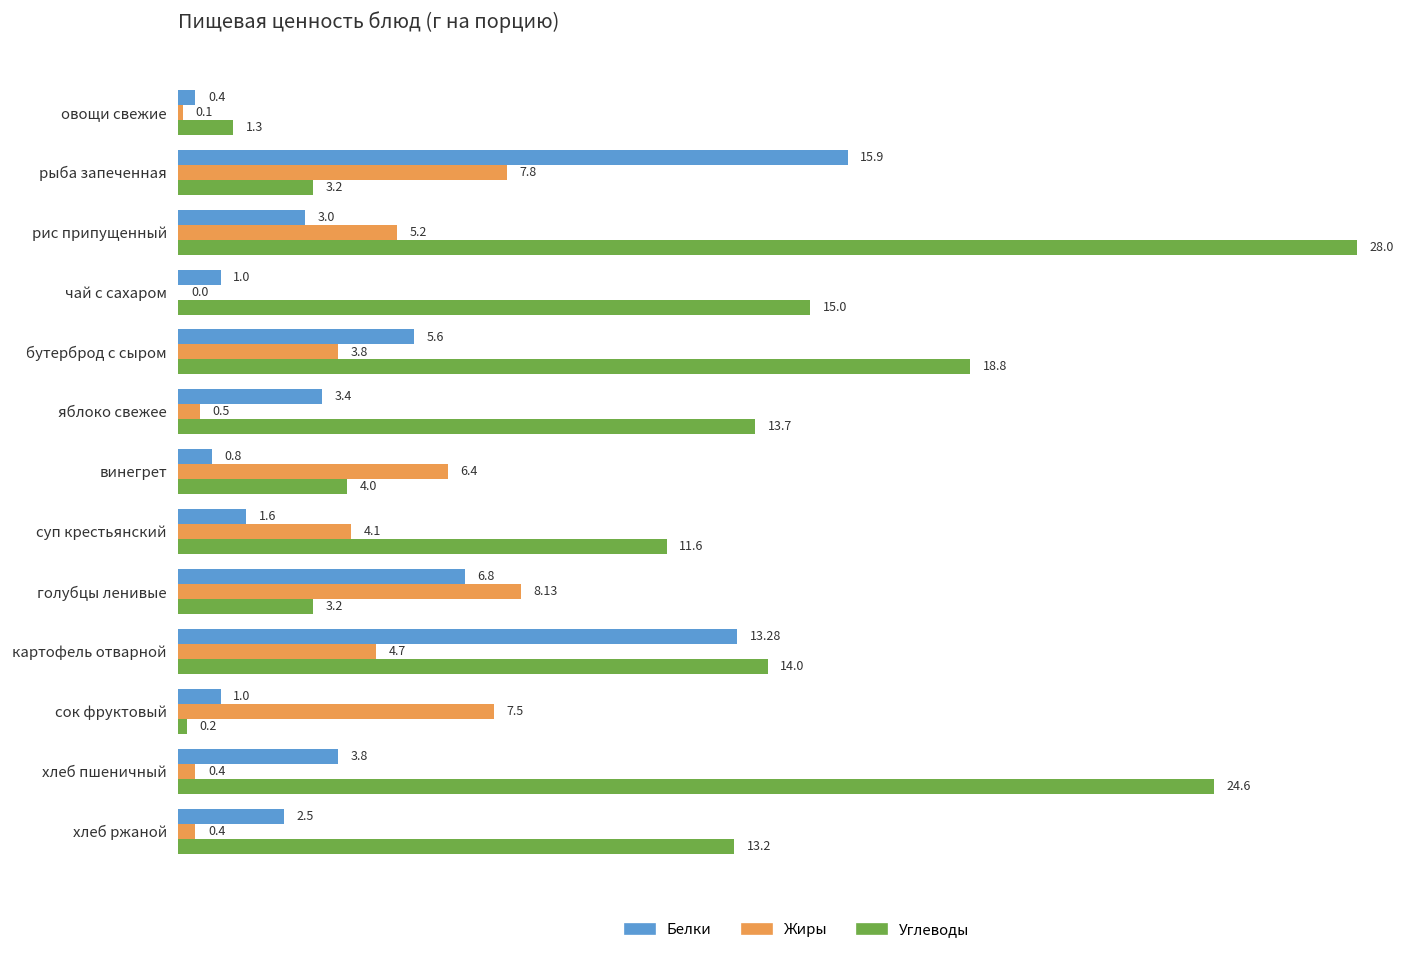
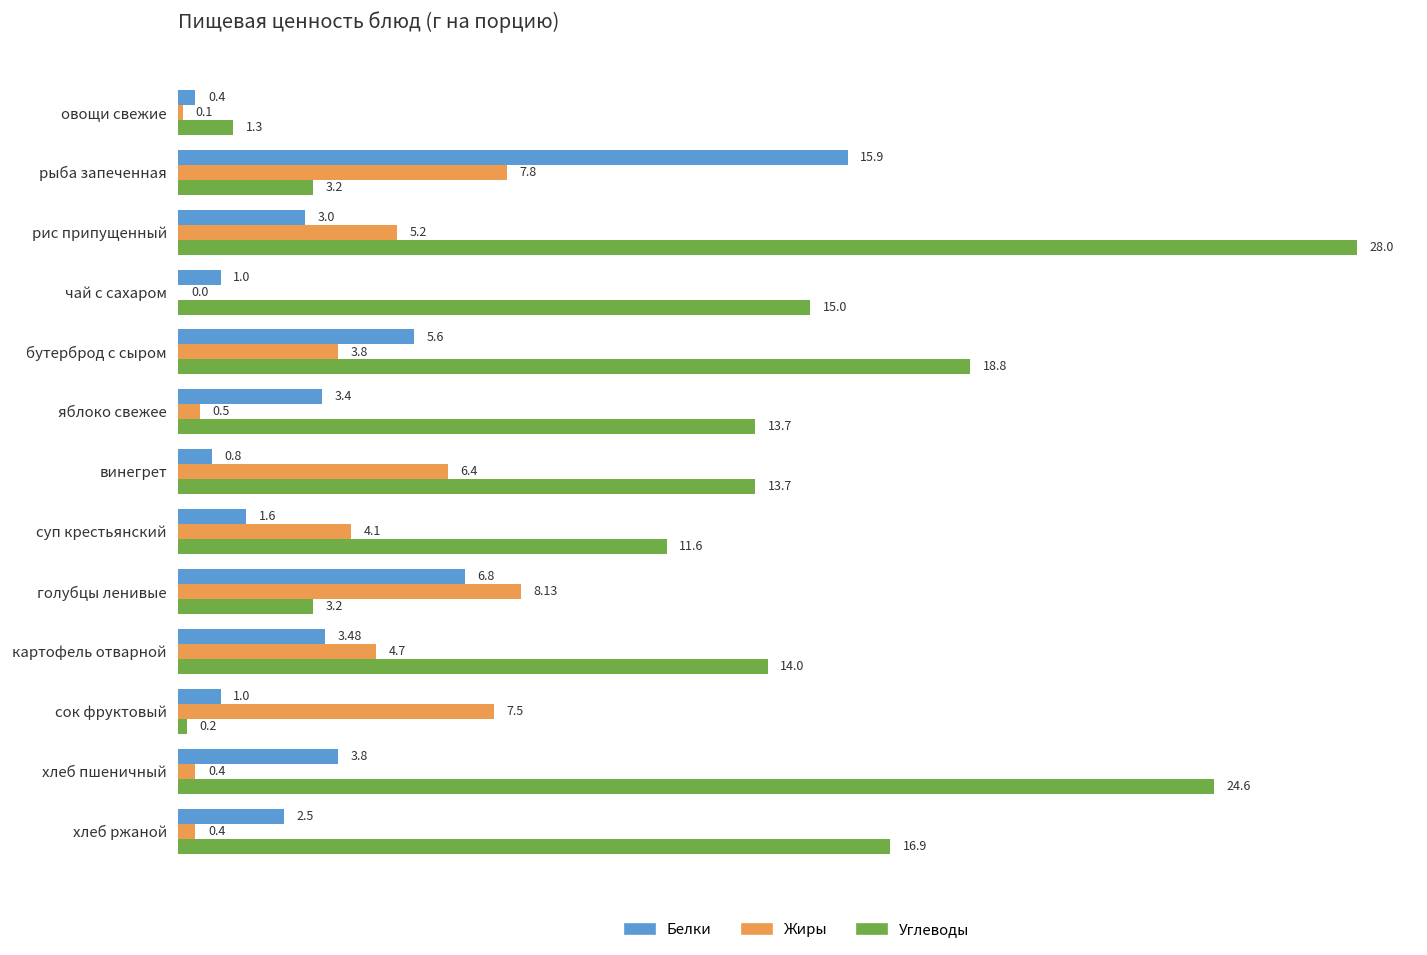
Углеводы, винегрет: 4.0 -> 13.7
Белки, картофель отварной: 13.28 -> 3.48
Углеводы, хлеб ржаной: 13.2 -> 16.9
